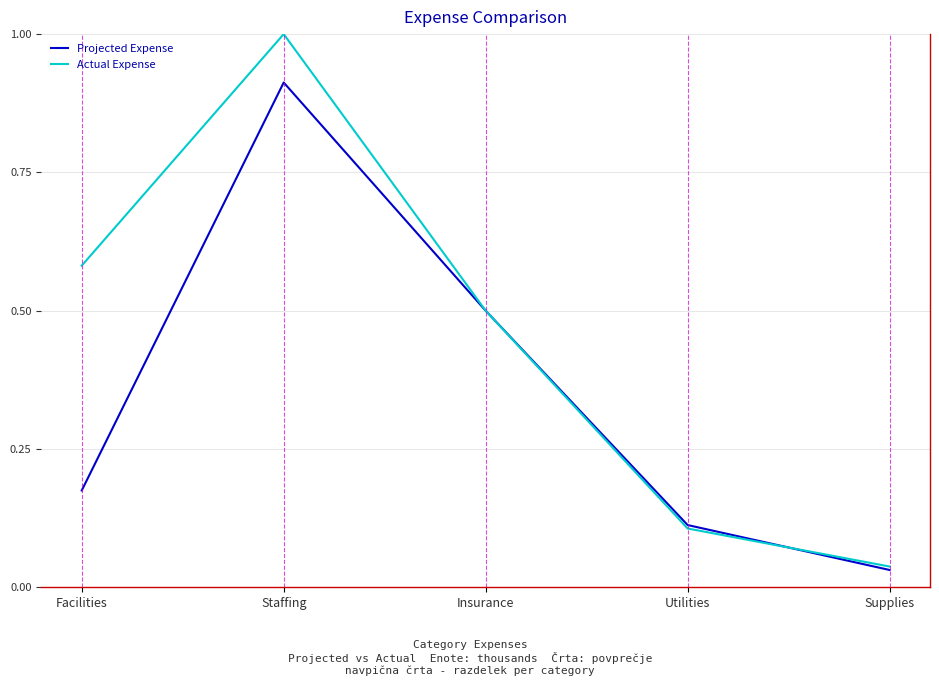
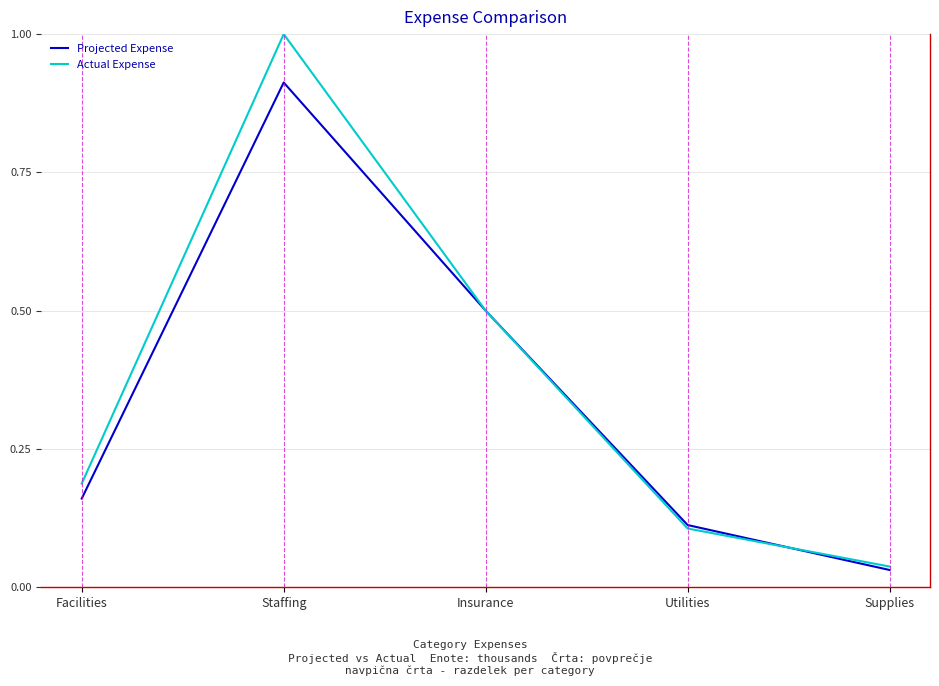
Projected Expense, Facilities: 0.18 -> 0.16
Actual Expense, Facilities: 0.58 -> 0.19
